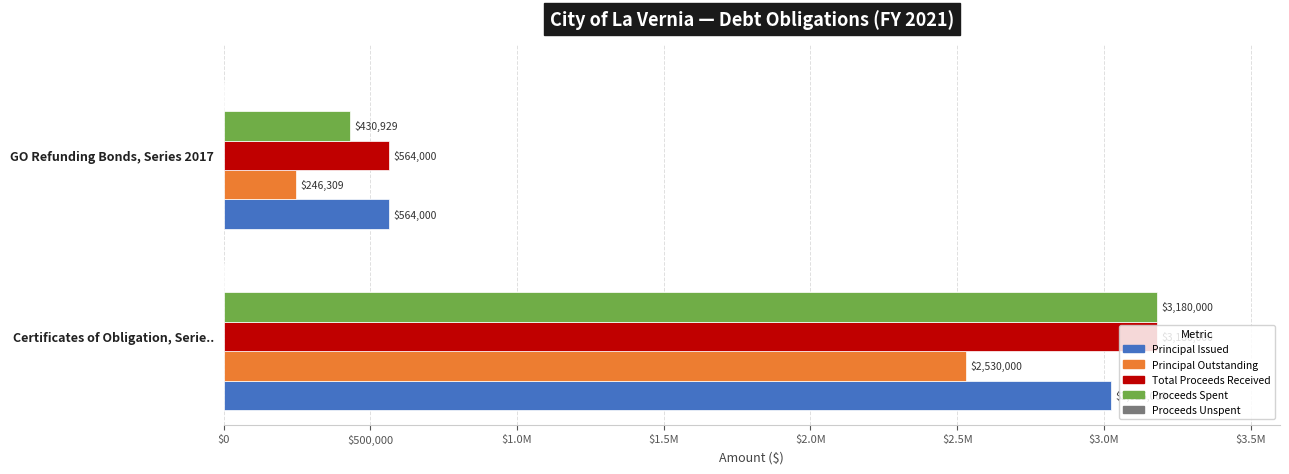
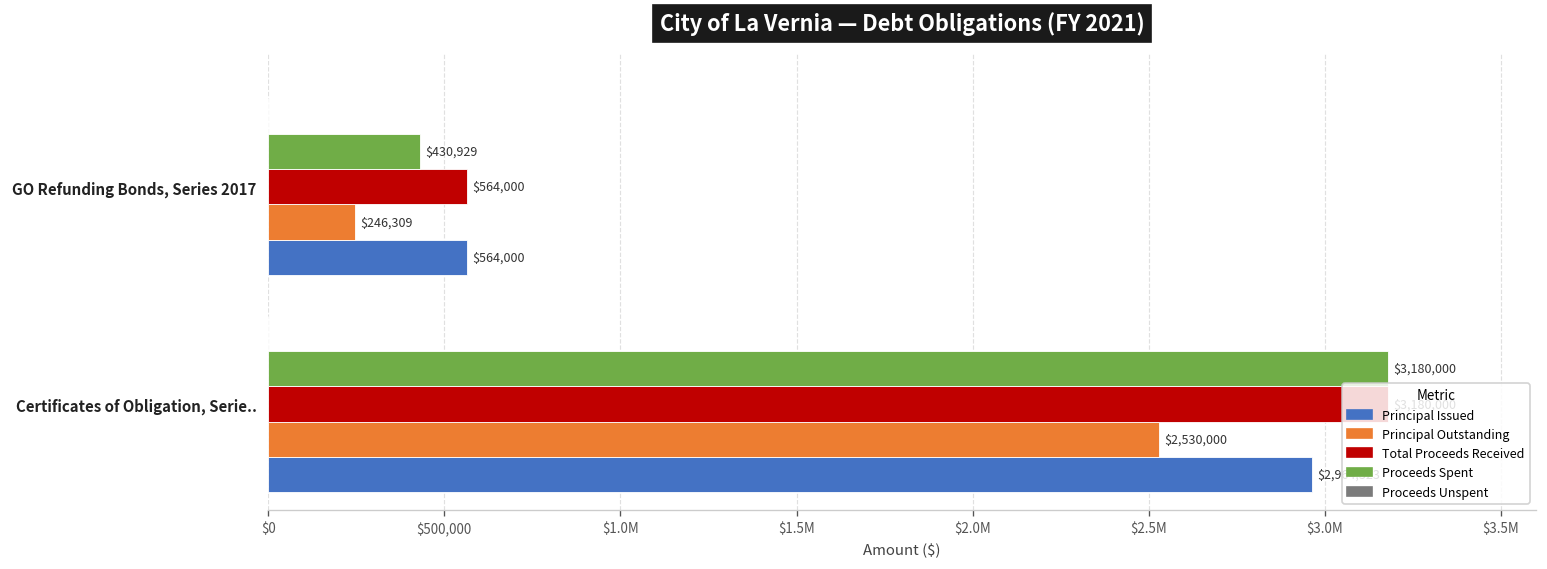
Principal Issued, Certificates of Obligation, Serie..: $3,030,000 -> $2,960,000
